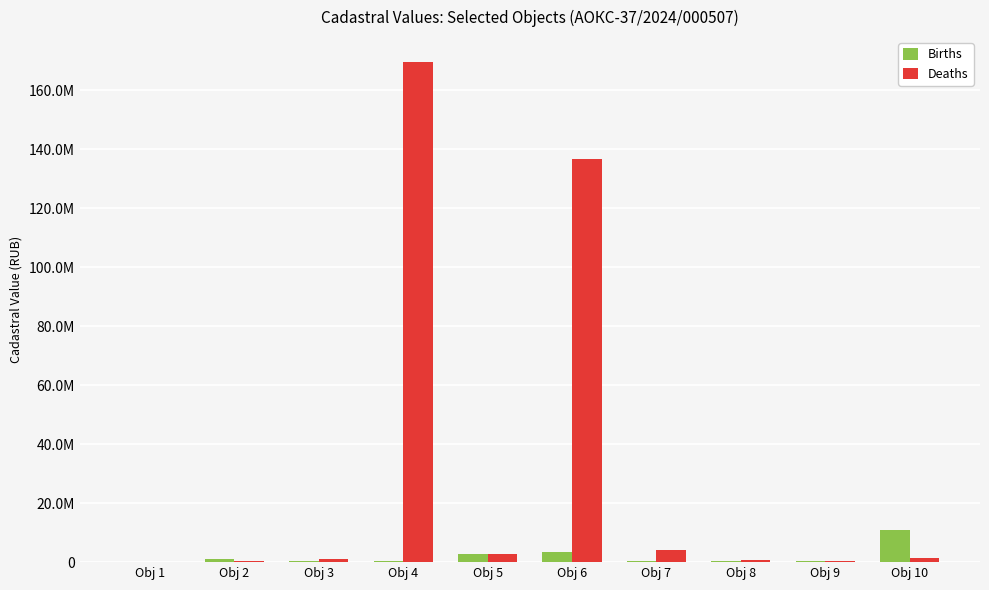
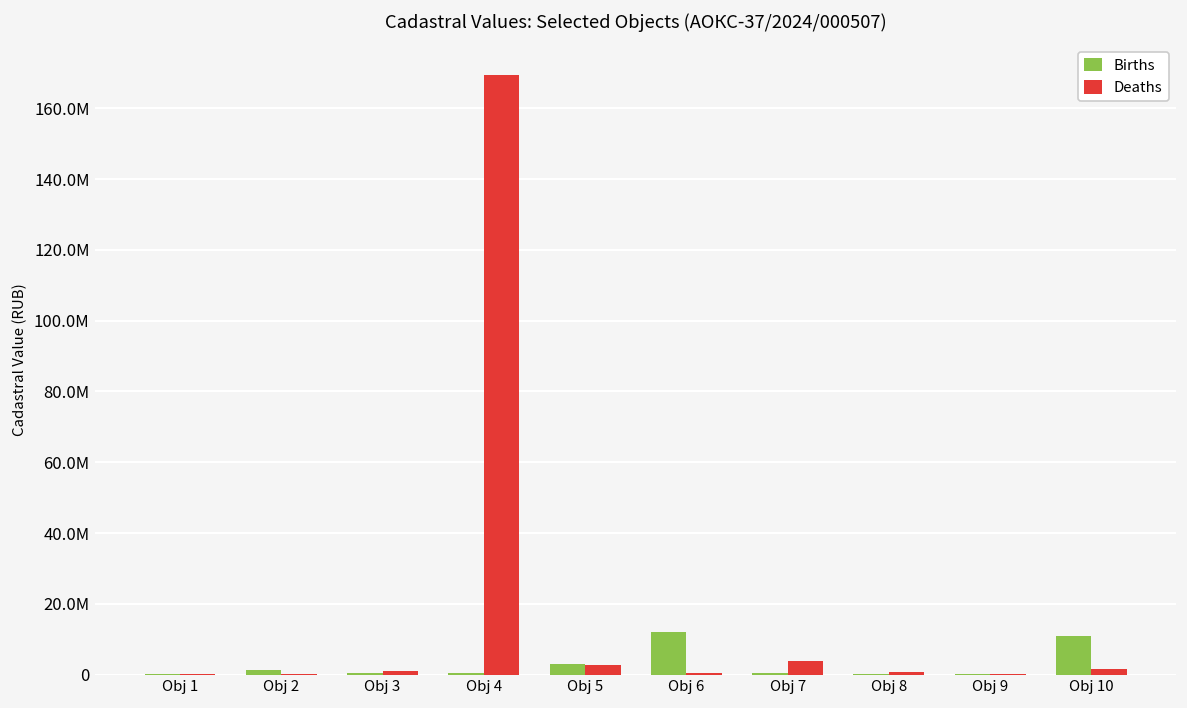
Births, Obj 6: 3000000 -> 12000000
Deaths, Obj 6: 137000000 -> 0
